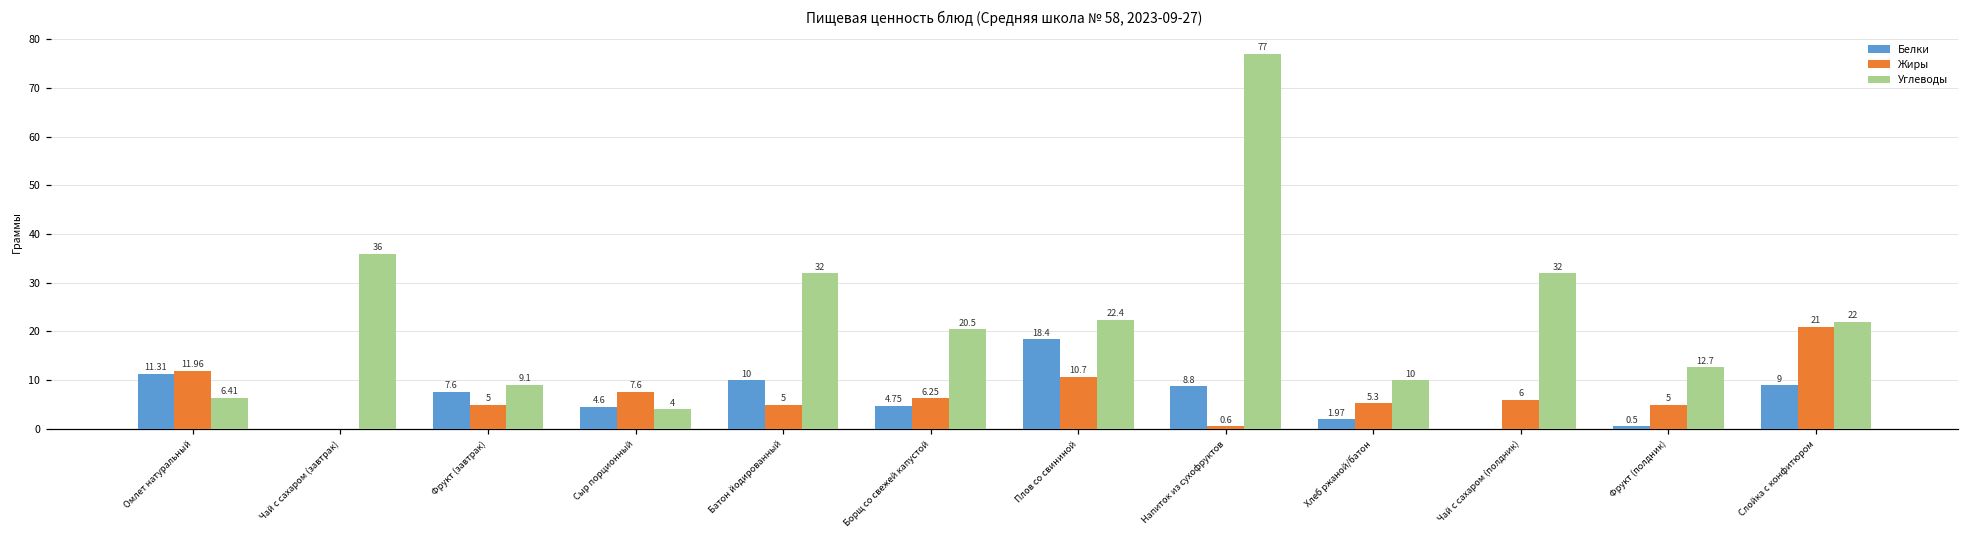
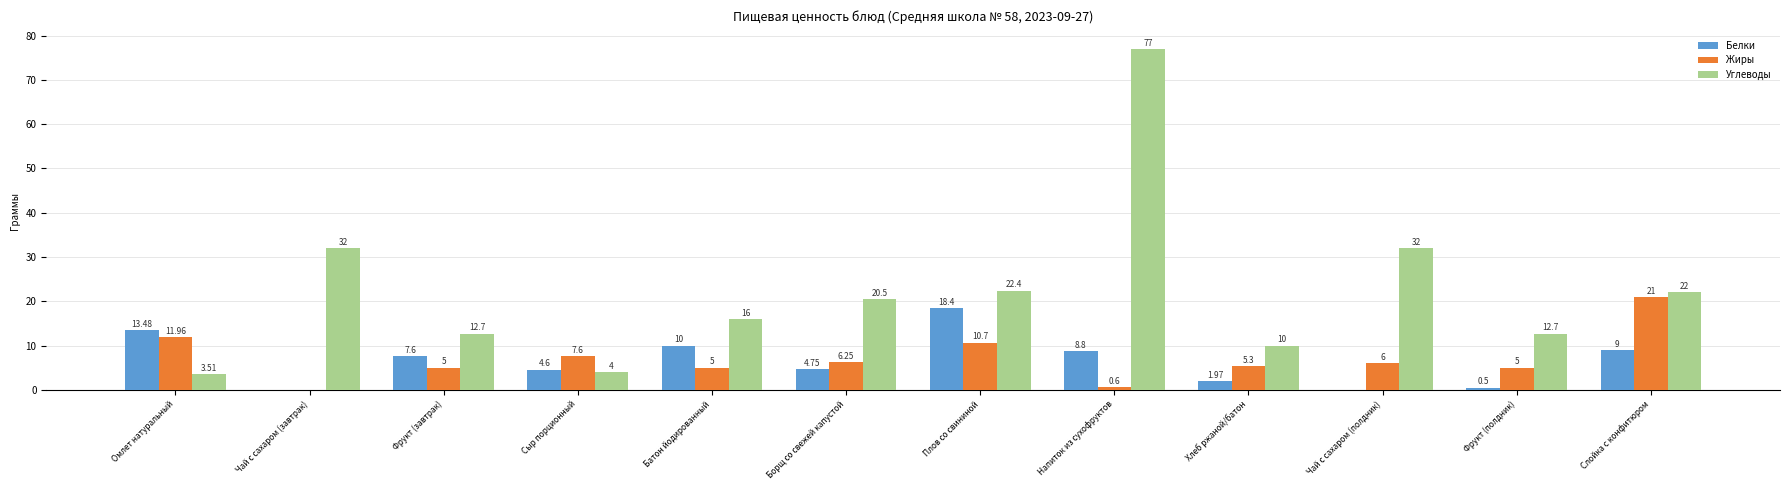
Белки, Омлет натуральный: 11.31 -> 13.48
Углеводы, Омлет натуральный: 6.41 -> 3.51
Углеводы, Чай с сахаром (завтрак): 36 -> 32
Углеводы, Фрукт (завтрак): 9.1 -> 12.7
Углеводы, Батон йодированный: 32 -> 16
